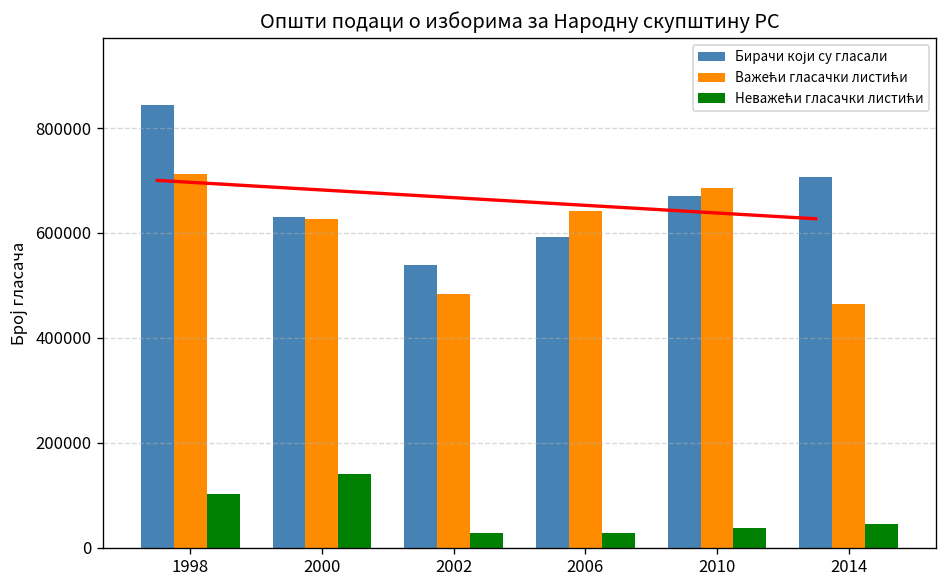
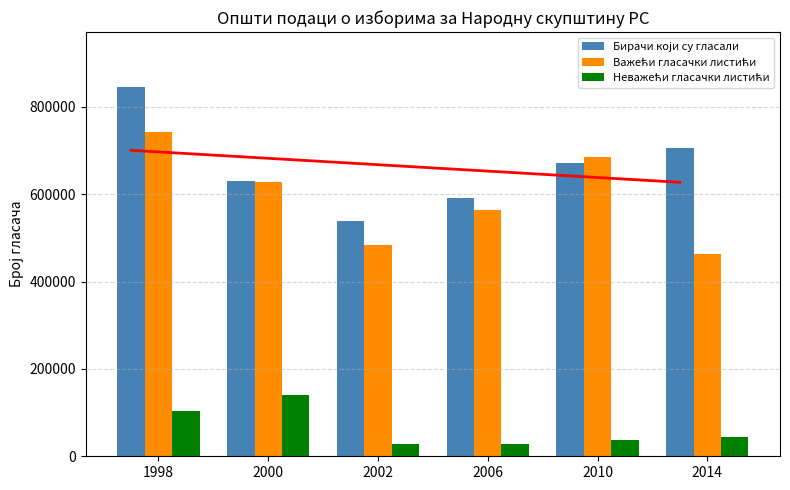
Важећи гласачки листићи, 1998: 710000 -> 740000
Важећи гласачки листићи, 2006: 640000 -> 560000
